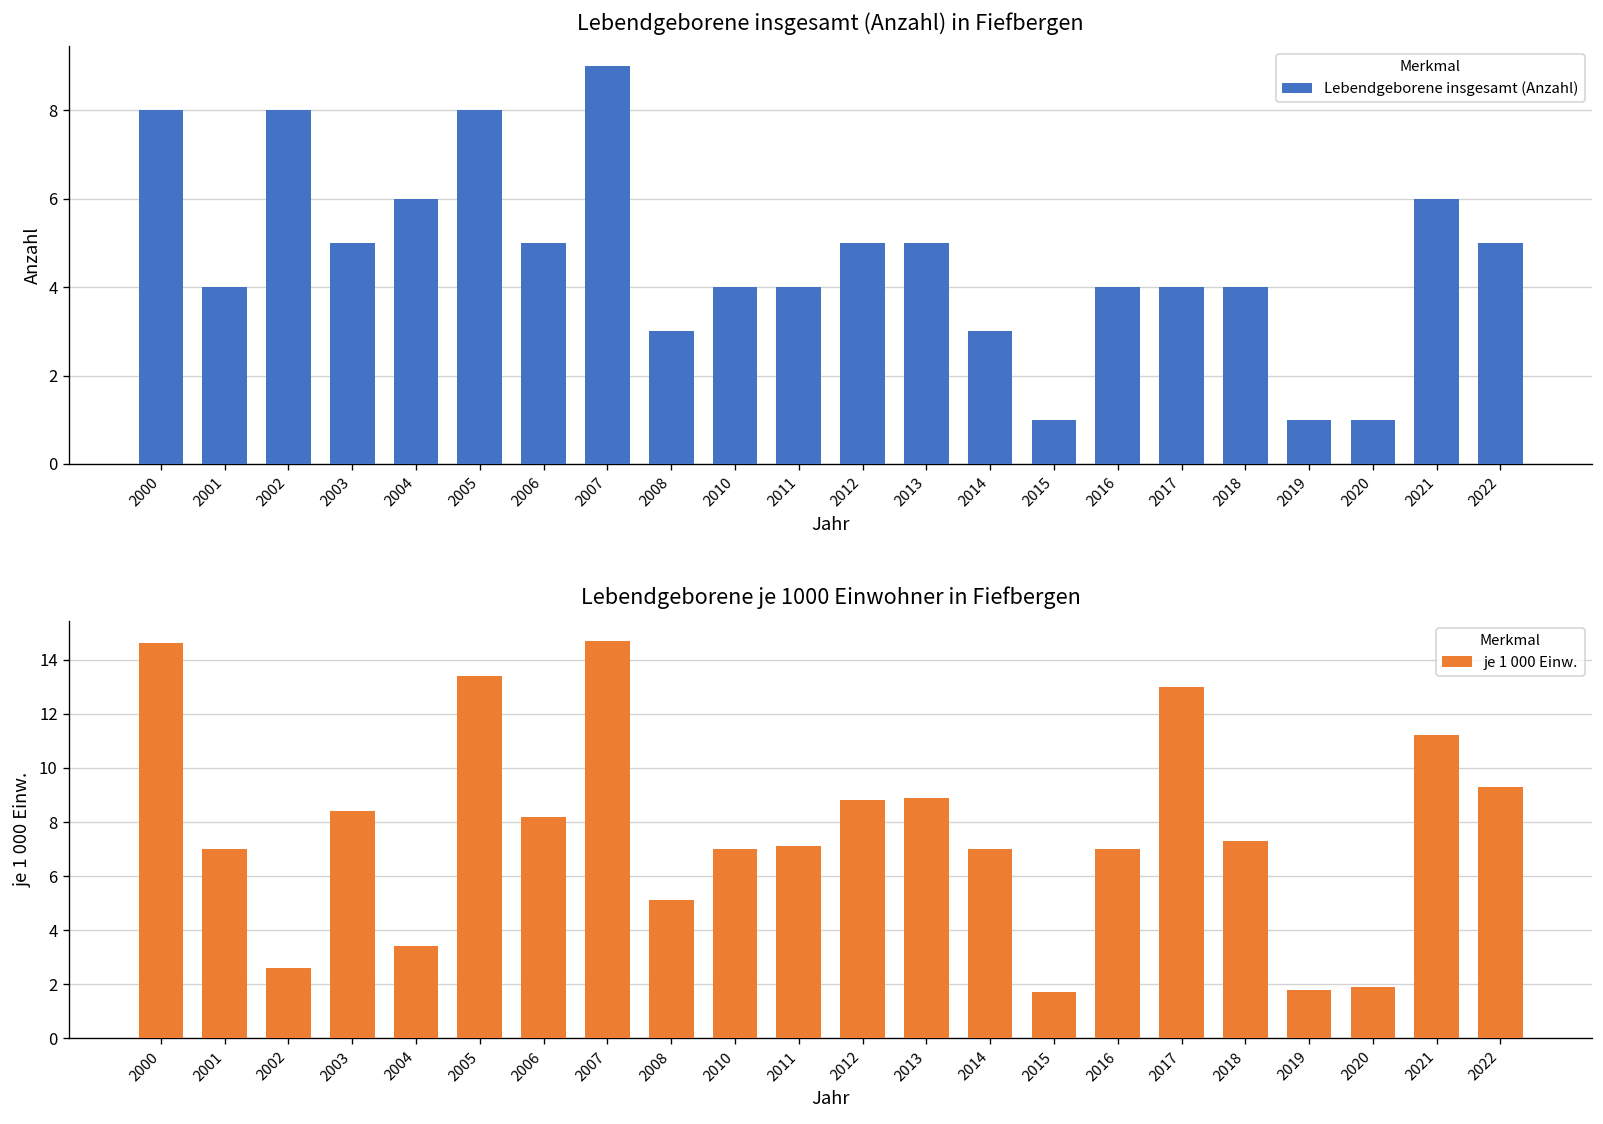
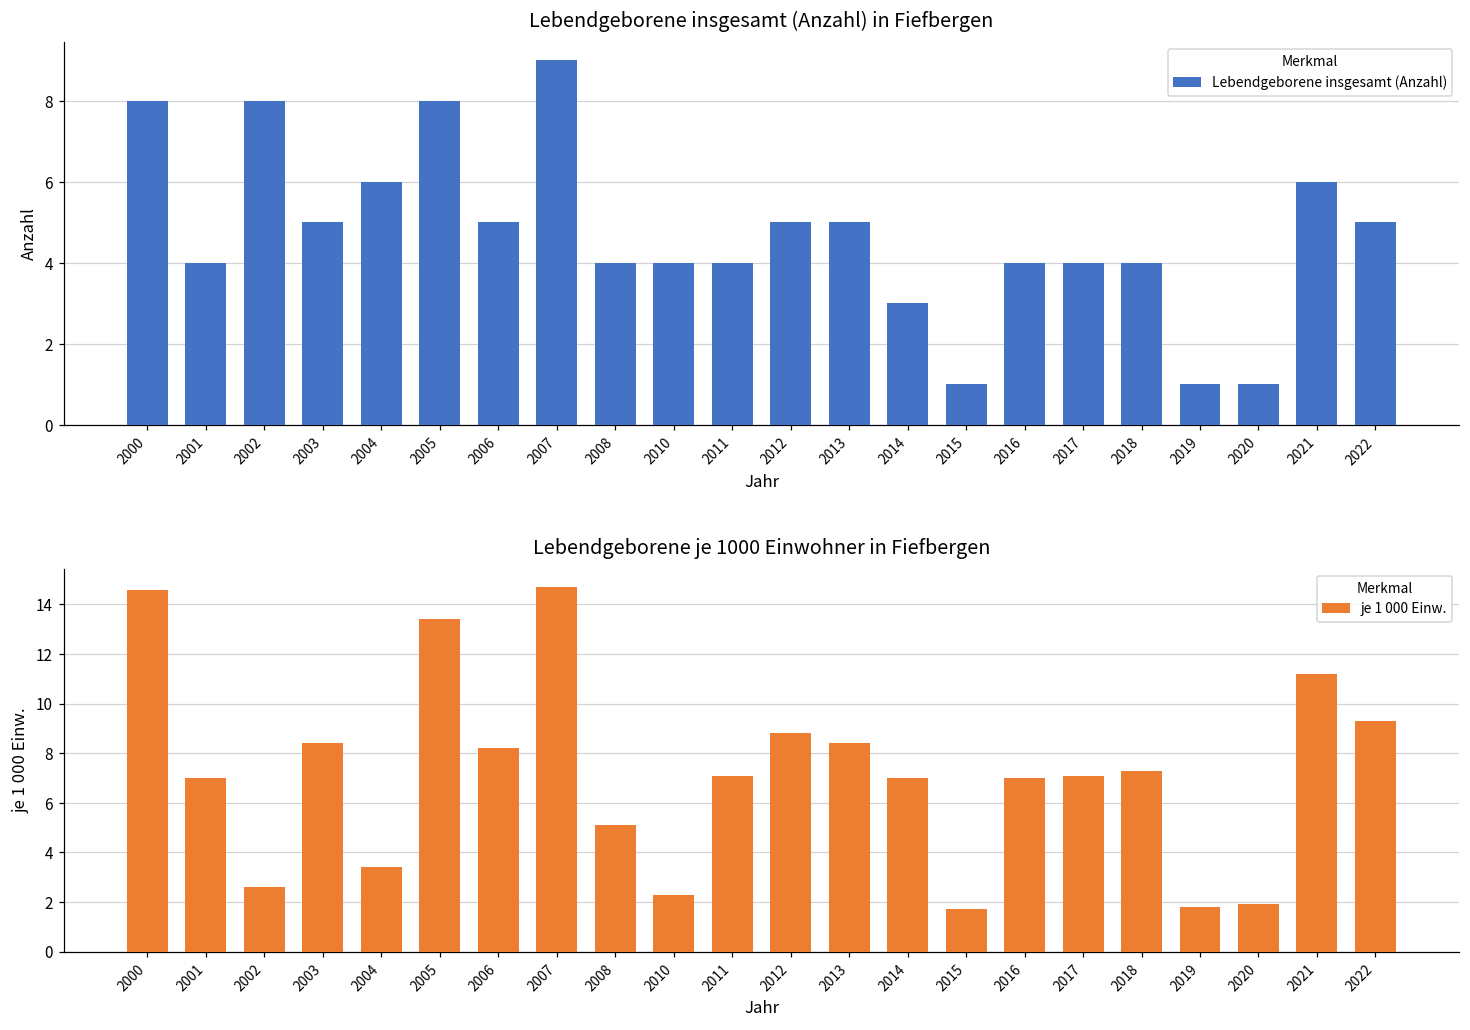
Lebendgeborene insgesamt (Anzahl) in Fiefbergen, 2008: 3 -> 4
Lebendgeborene je 1000 Einwohner in Fiefbergen, 2010: 7.0 -> 2.3
Lebendgeborene je 1000 Einwohner in Fiefbergen, 2013: 8.9 -> 8.4
Lebendgeborene je 1000 Einwohner in Fiefbergen, 2017: 13.0 -> 7.1
